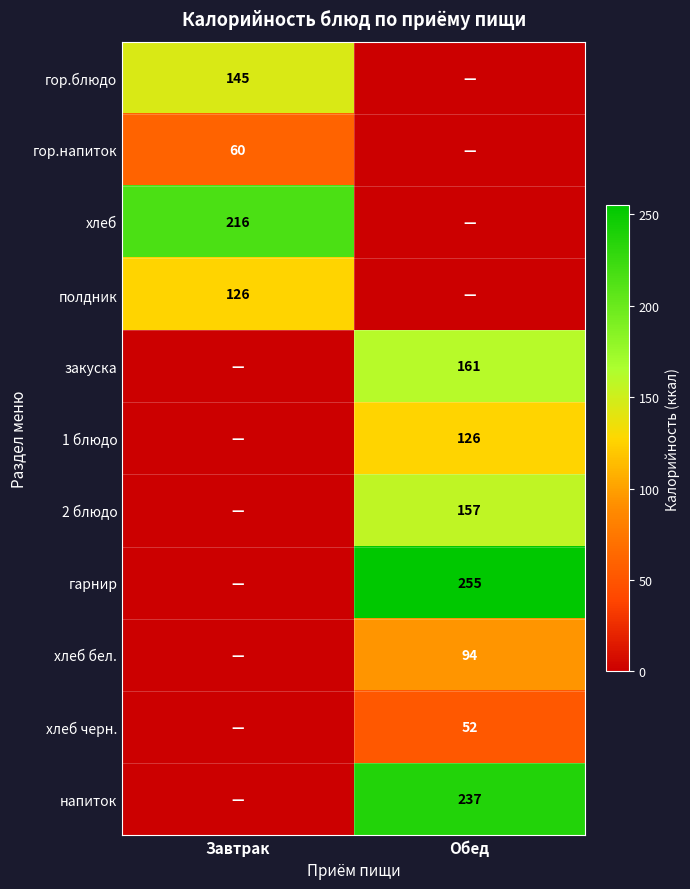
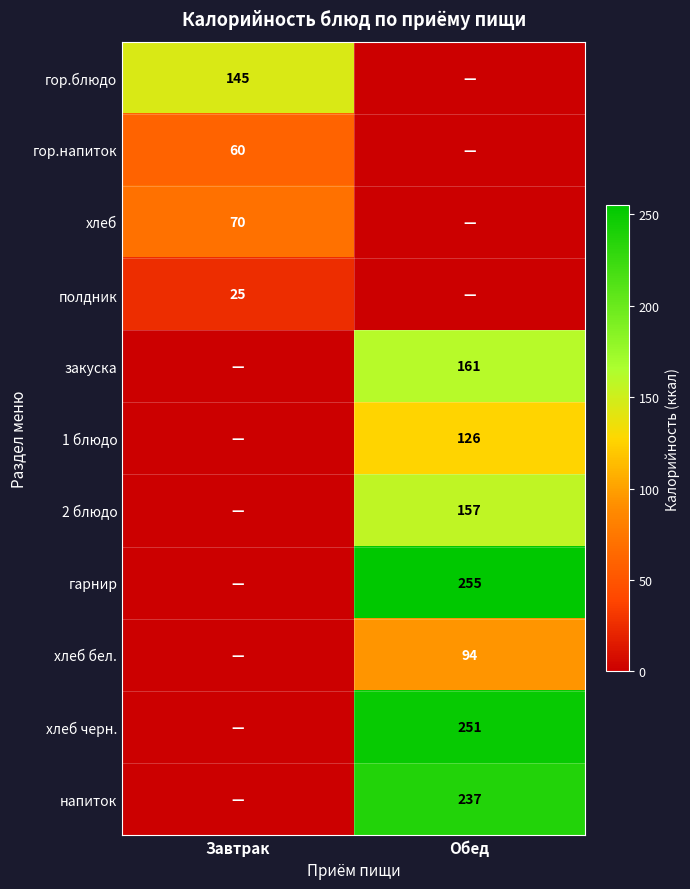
хлеб, Завтрак: 216 -> 70
полдник, Завтрак: 126 -> 25
хлеб черн., Обед: 52 -> 251
